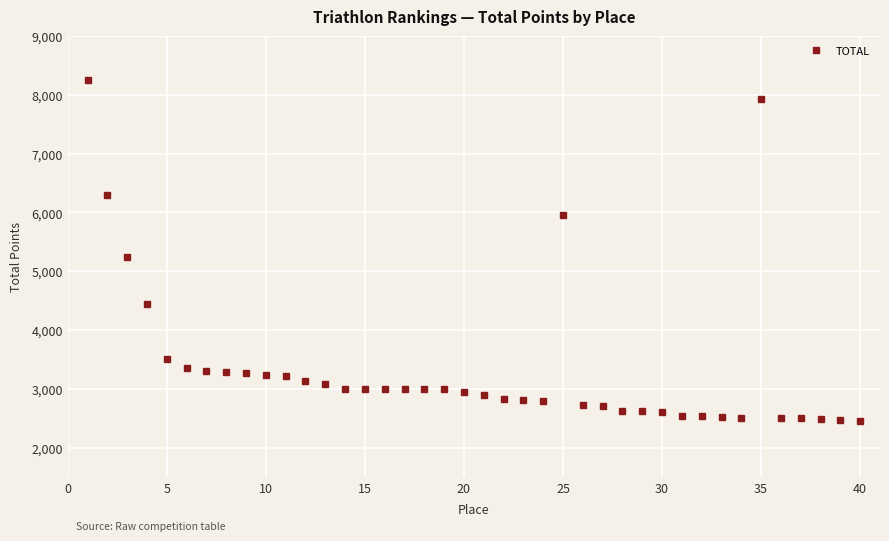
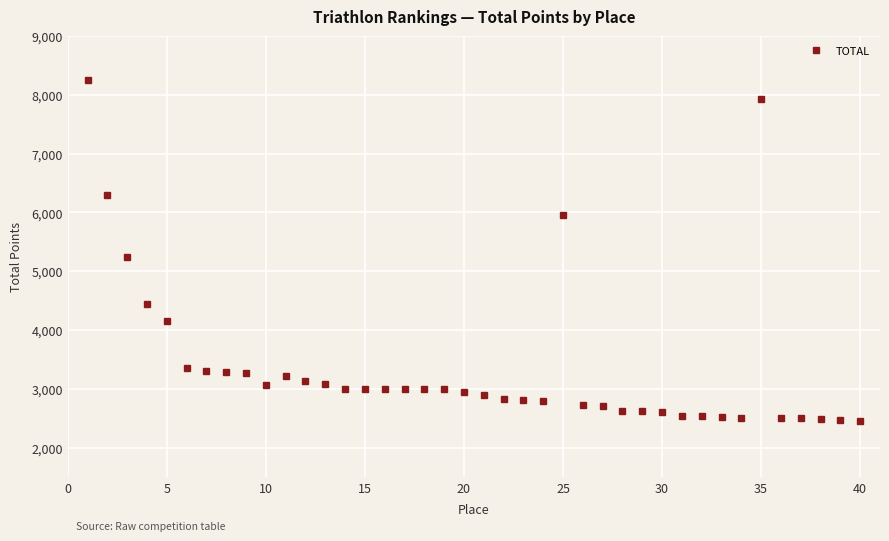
5: 3,500 -> 4,200
10: 3,200 -> 3,100
